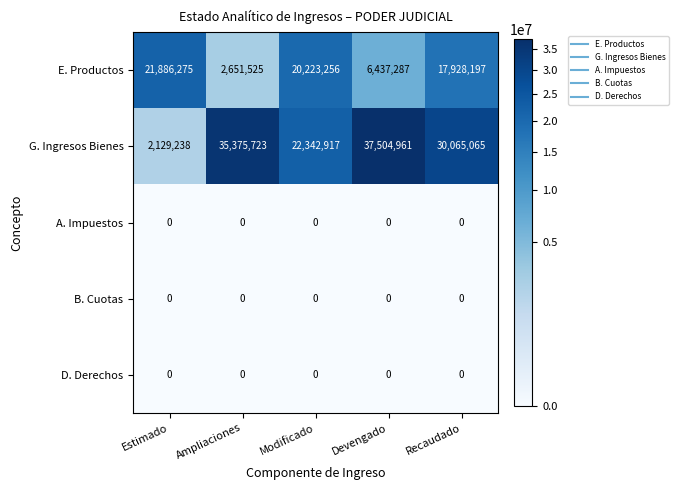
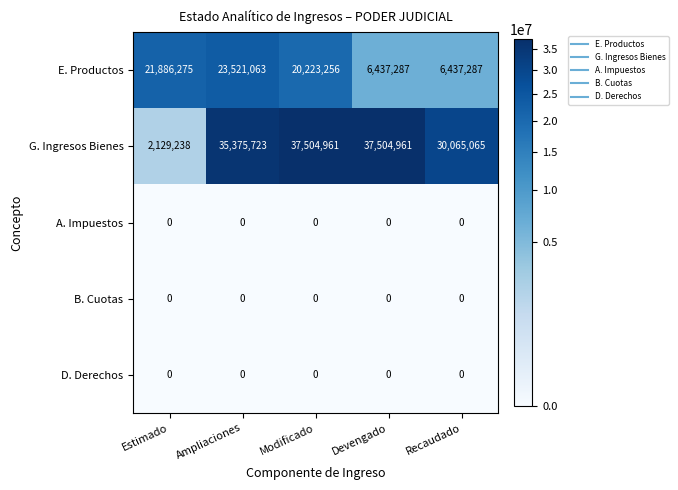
E. Productos, Ampliaciones: 2,651,525 -> 23,521,063
E. Productos, Recaudado: 17,928,197 -> 6,437,287
G. Ingresos Bienes, Modificado: 22,342,917 -> 37,504,961
